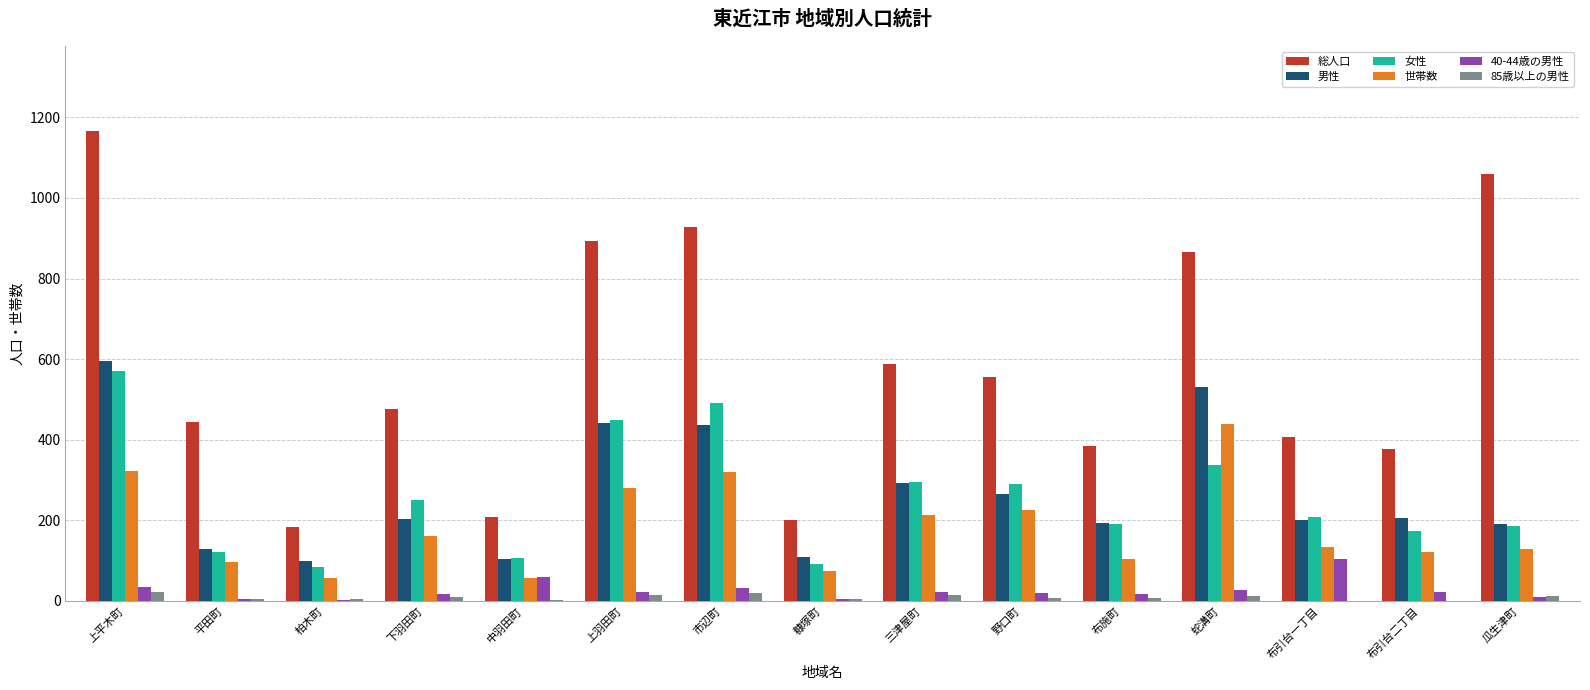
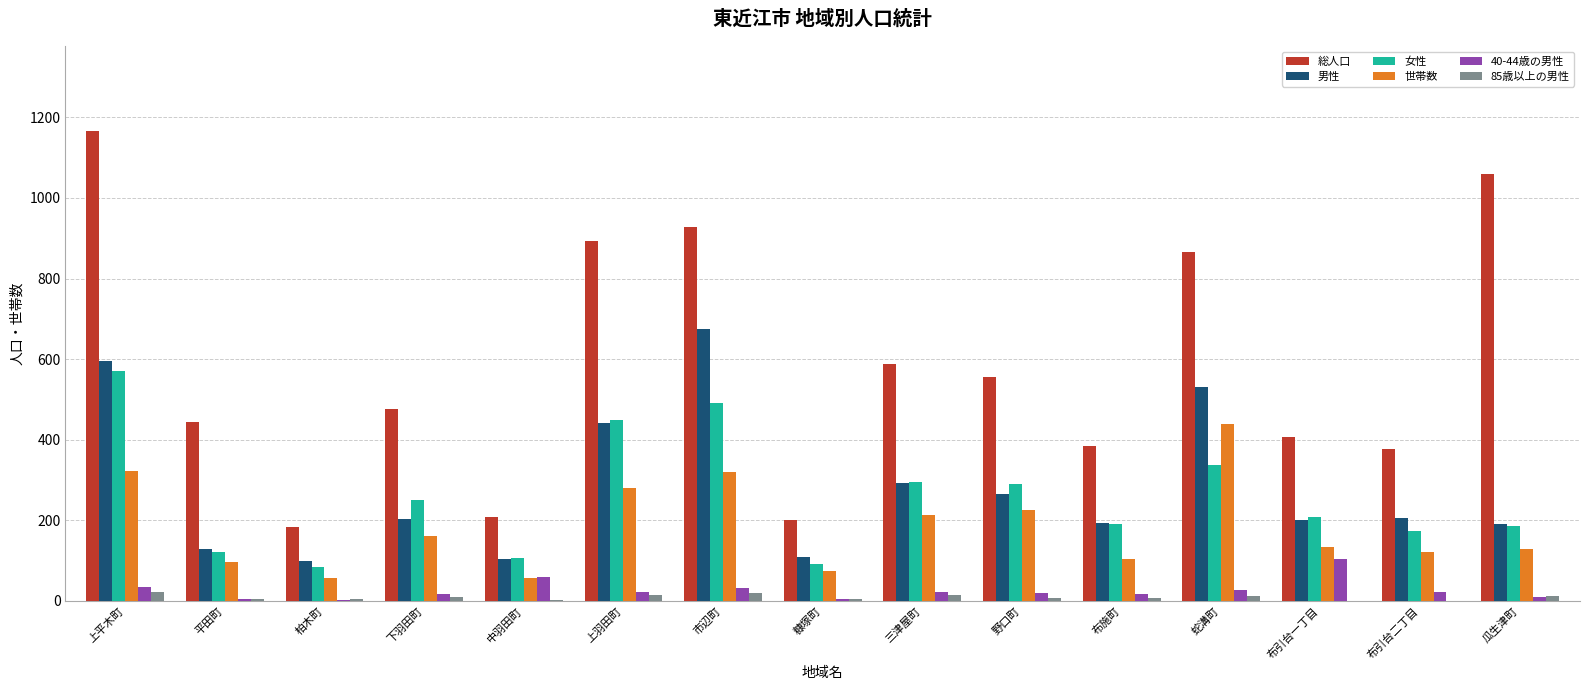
男性, 市辺町: 440 -> 670
